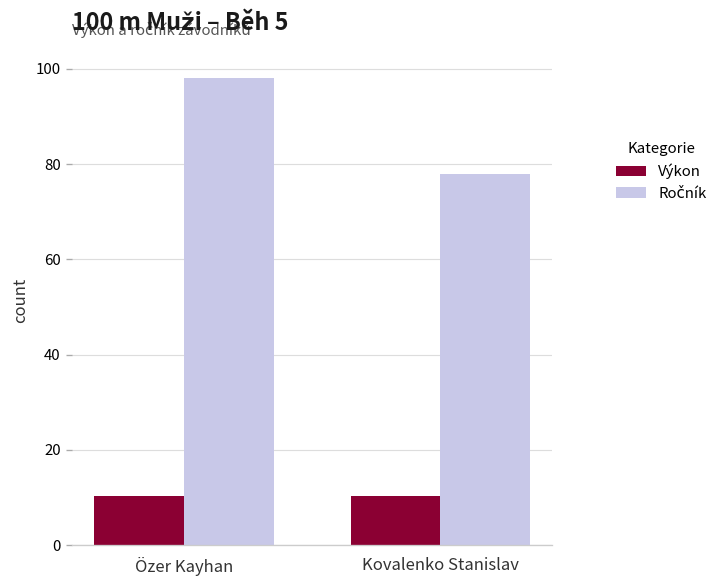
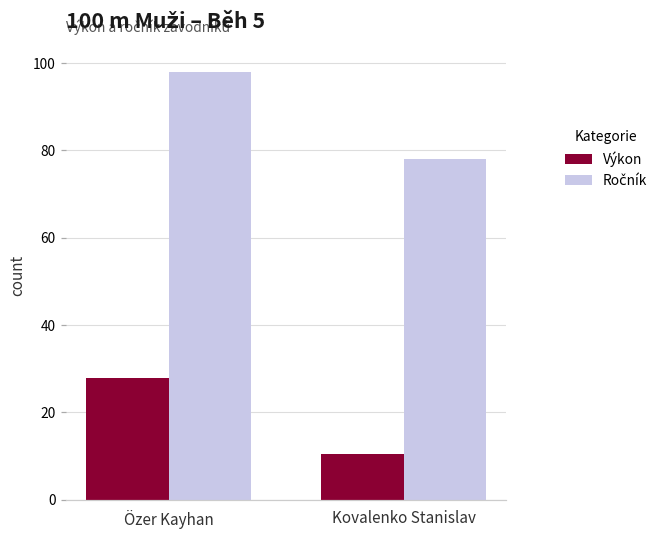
Výkon, Özer Kayhan: 10 -> 28
